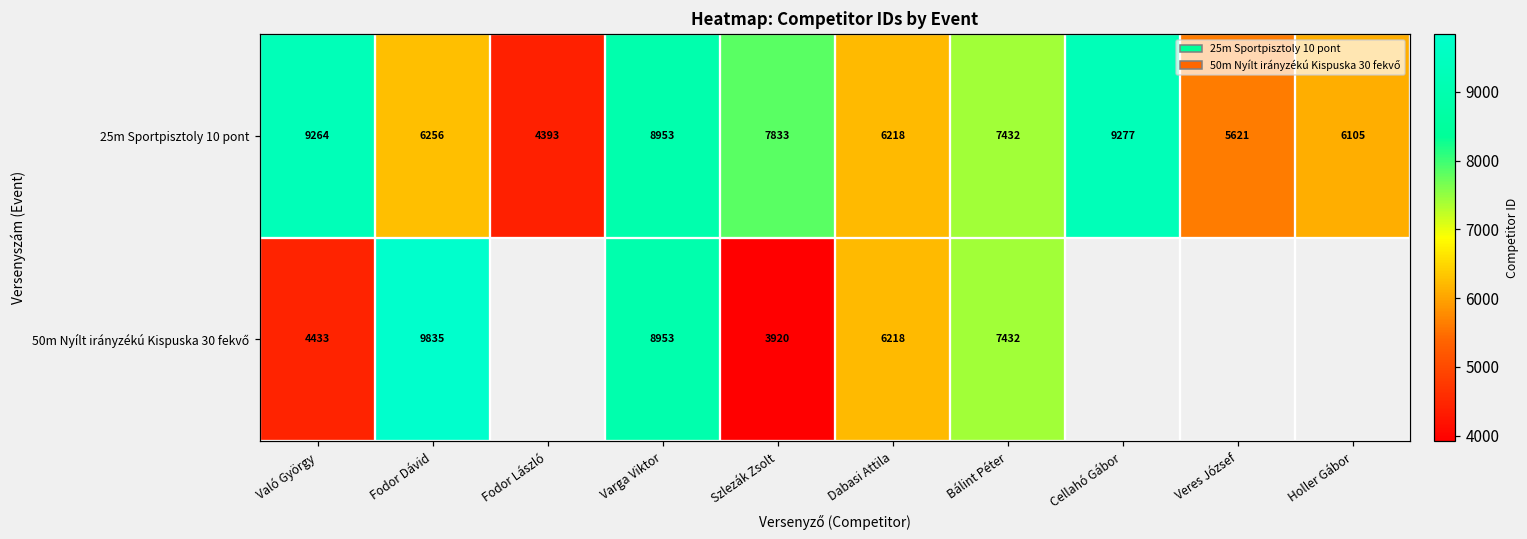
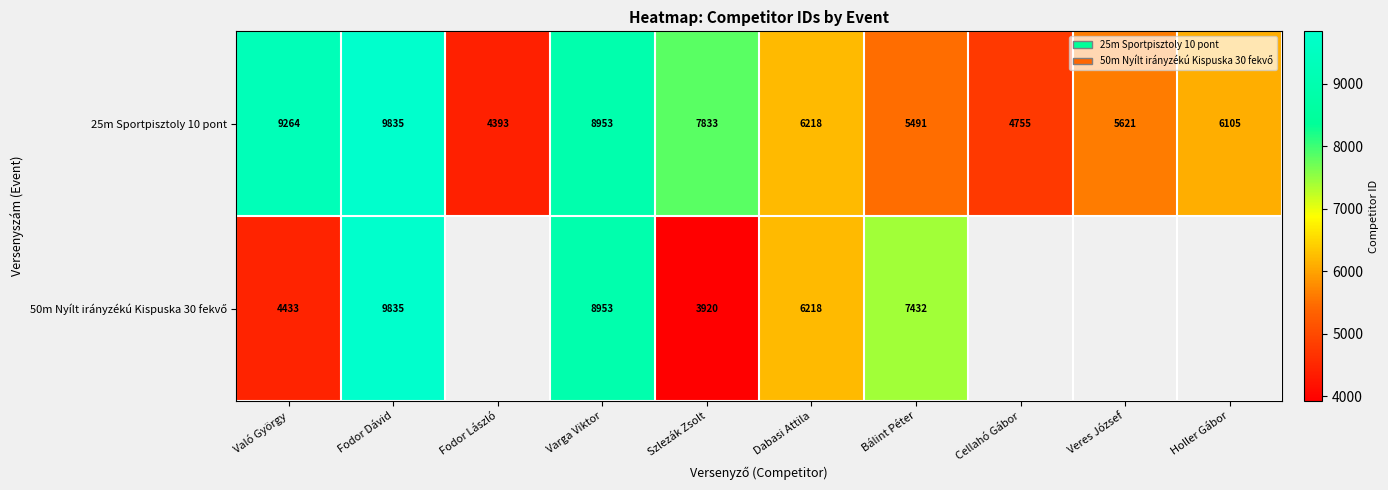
25m Sportpisztoly 10 pont, Fodor Dávid: 6256 -> 9835
25m Sportpisztoly 10 pont, Bálint Péter: 7432 -> 5491
25m Sportpisztoly 10 pont, Cellahó Gábor: 9277 -> 4755
